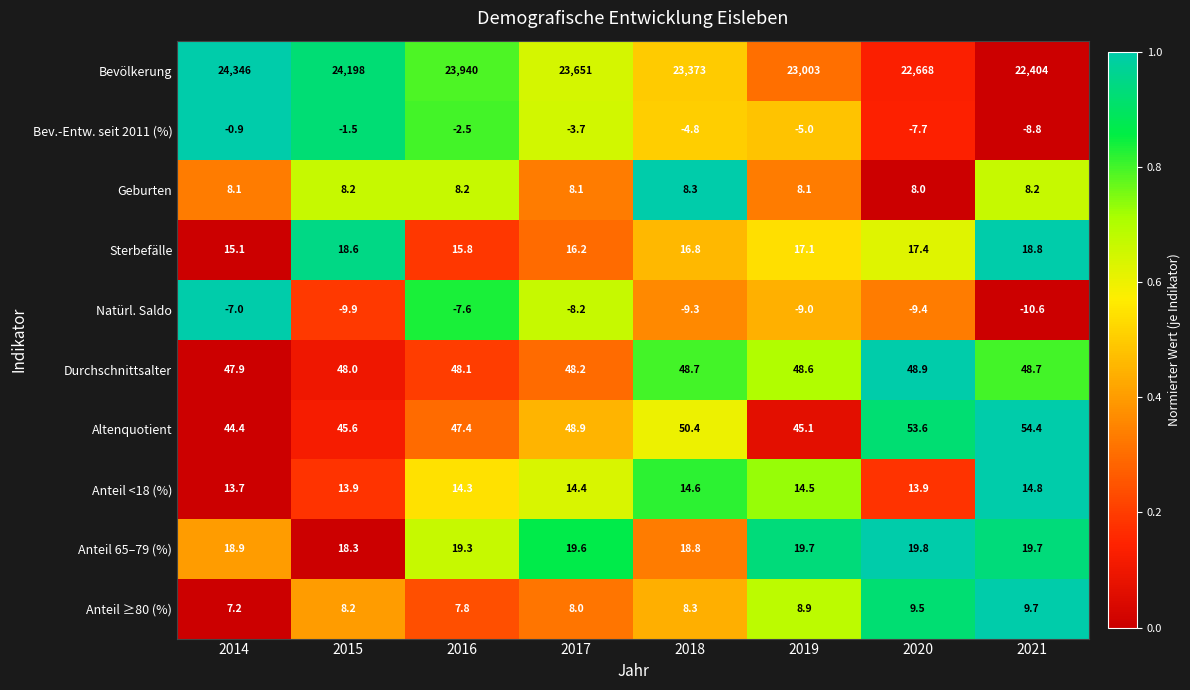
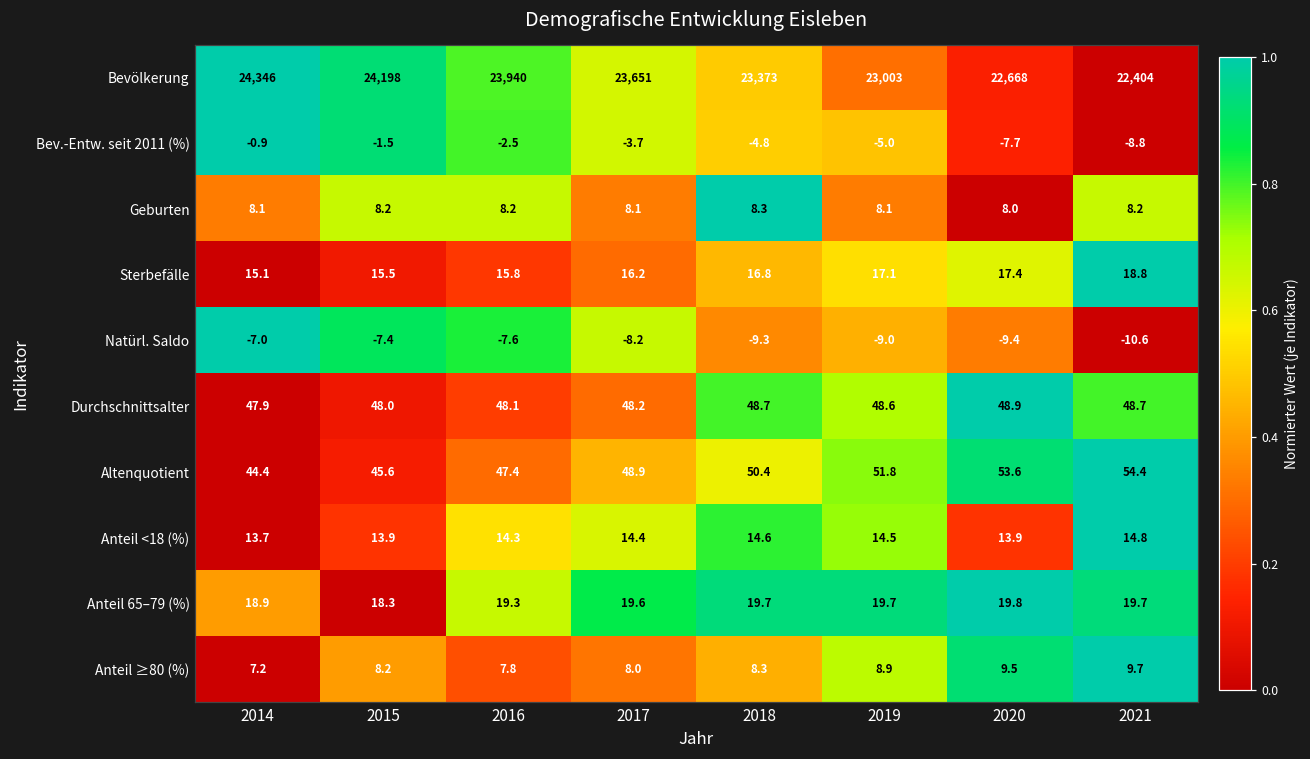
Sterbefälle, 2015: 18.6 -> 15.5
Natürl. Saldo, 2015: -9.9 -> -7.4
Altenquotient, 2019: 45.1 -> 51.8
Anteil 65–79 (%), 2018: 18.8 -> 19.7
